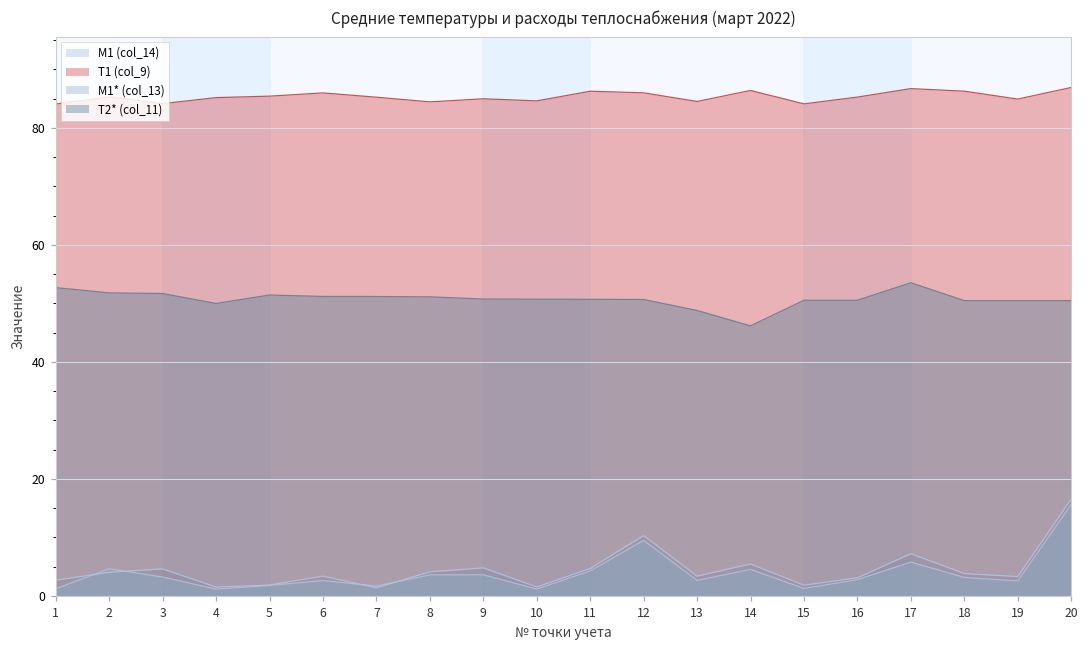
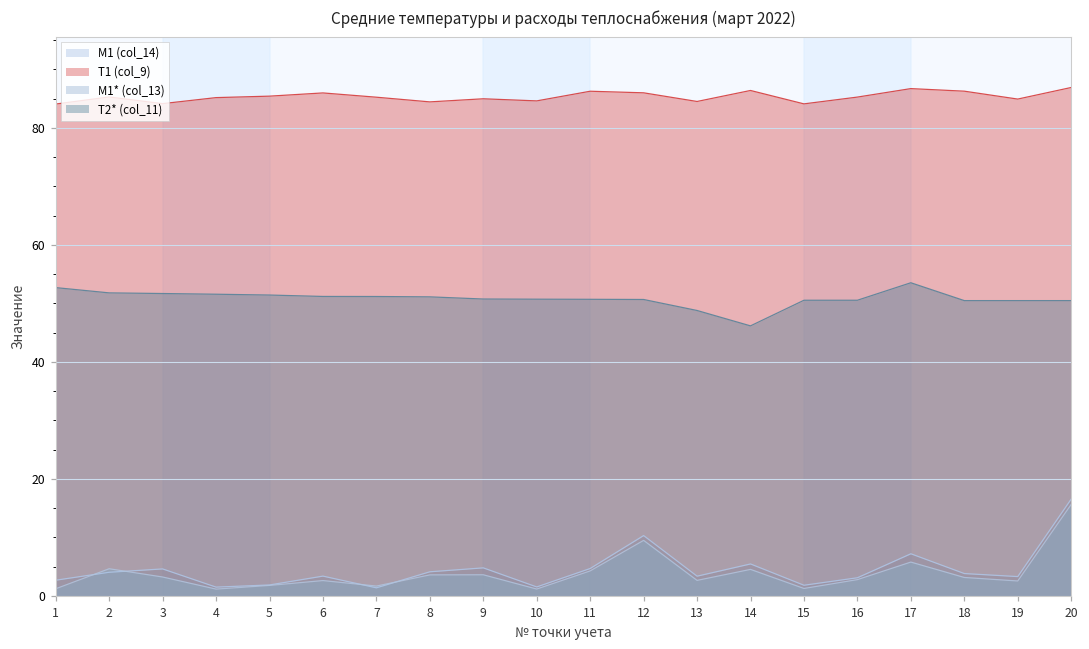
T2* (col_11), 4: 50 -> 52
